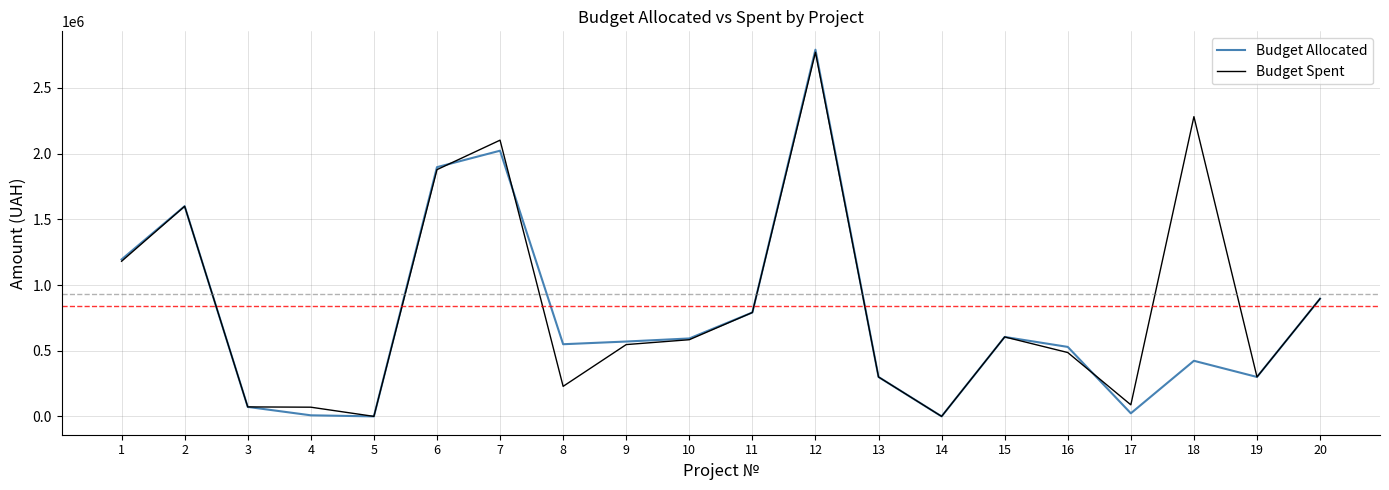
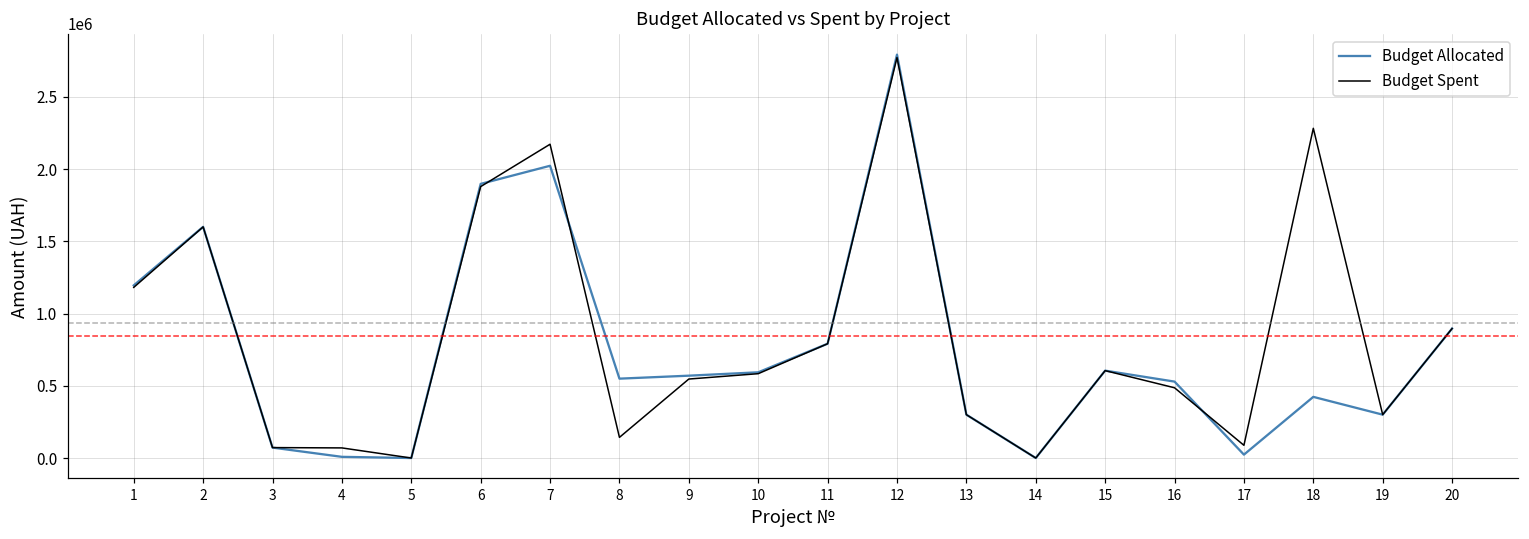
Budget Spent, 7: 2100000 -> 2170000
Budget Spent, 8: 230000 -> 140000
